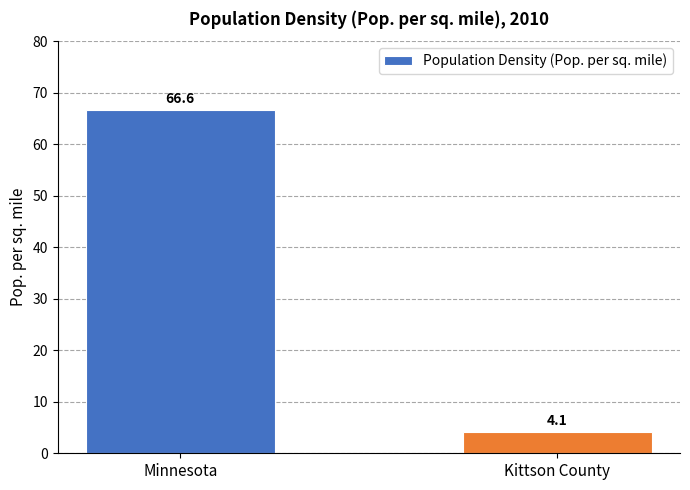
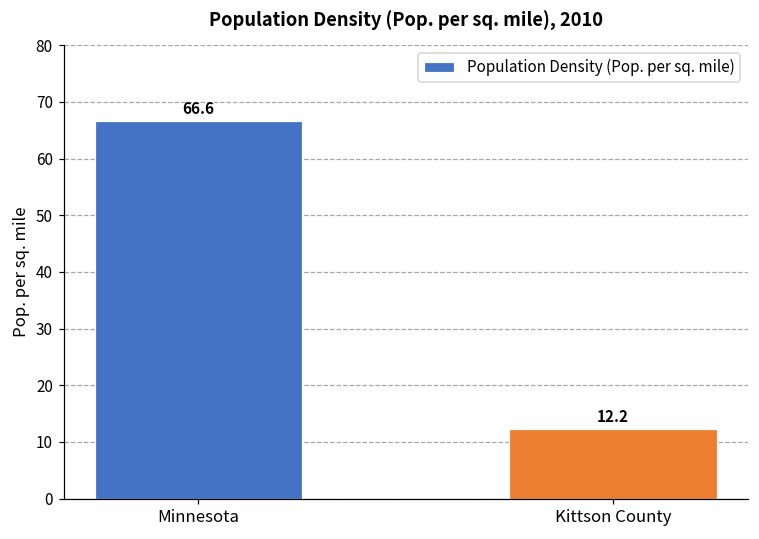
Kittson County: 4.1 -> 12.2
